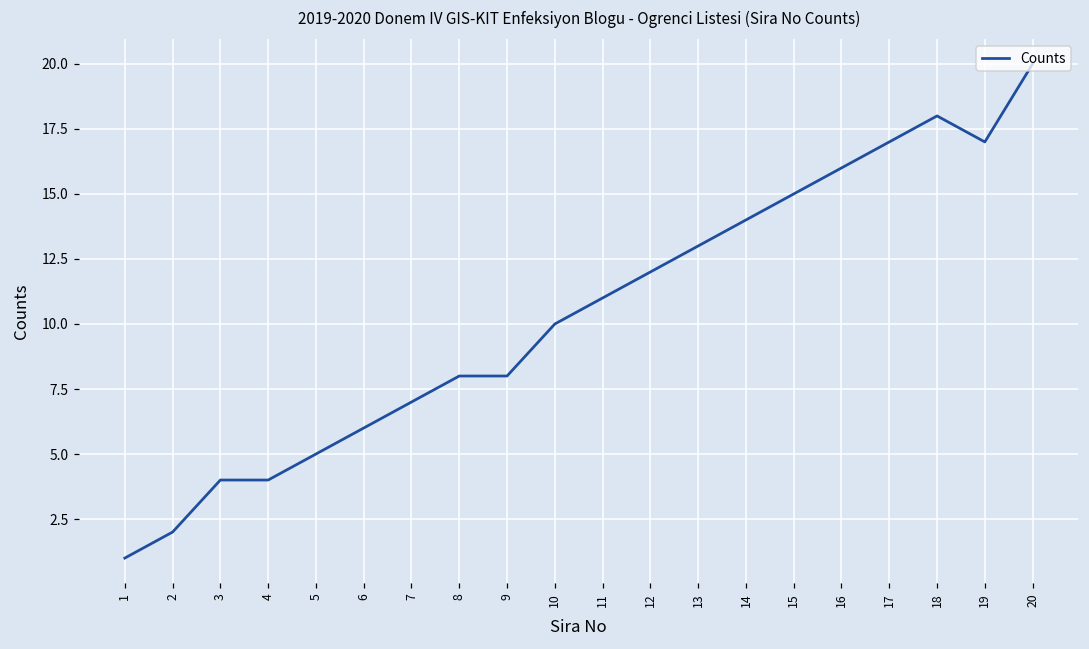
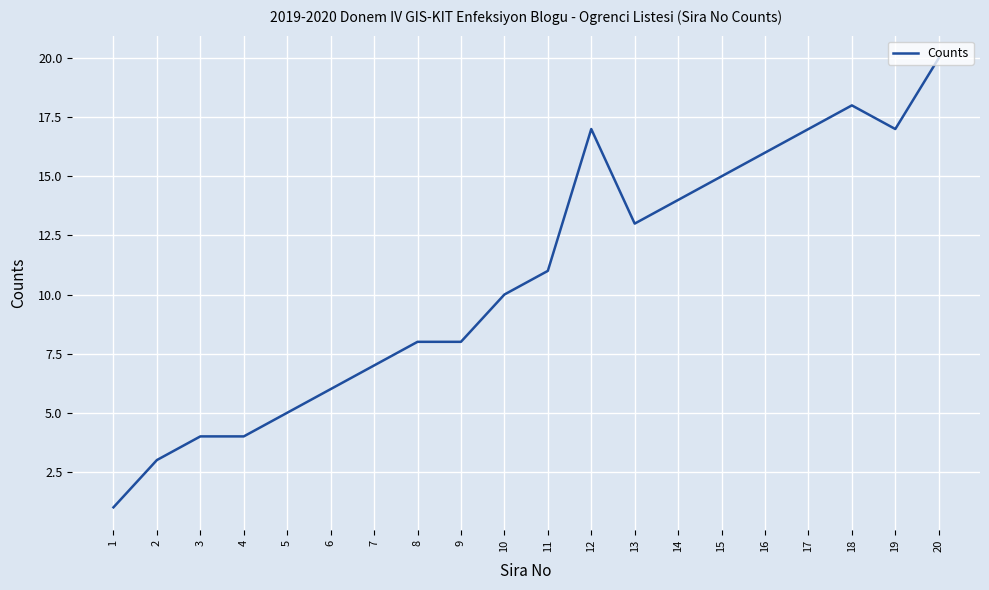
2: 2 -> 3
12: 12 -> 17
